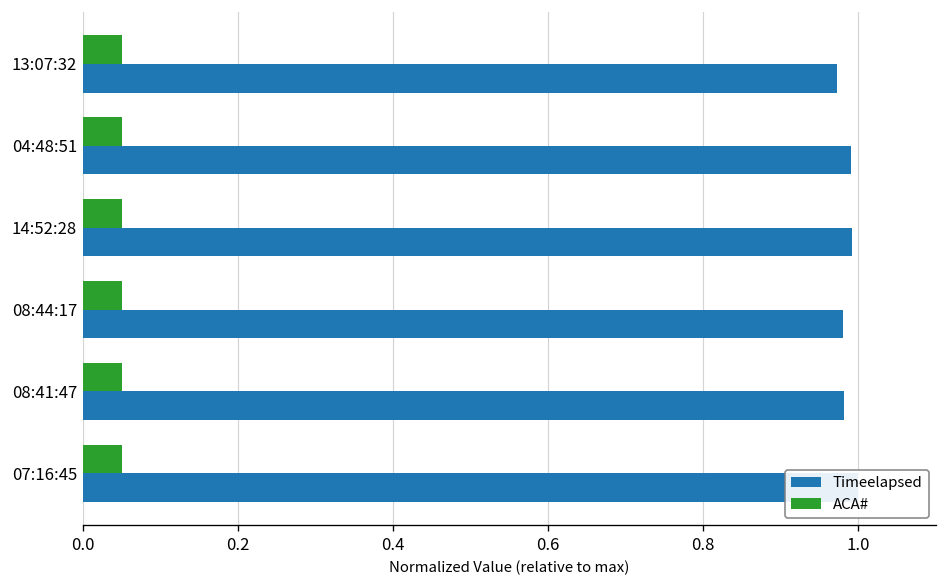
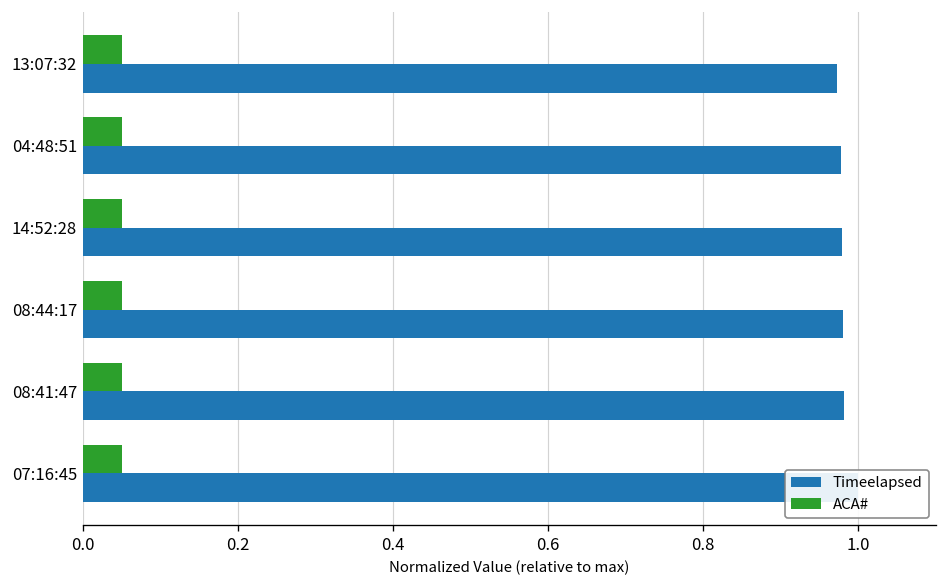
Timeelapsed, 04:48:51: 0.99 -> 0.98
Timeelapsed, 14:52:28: 0.99 -> 0.98
